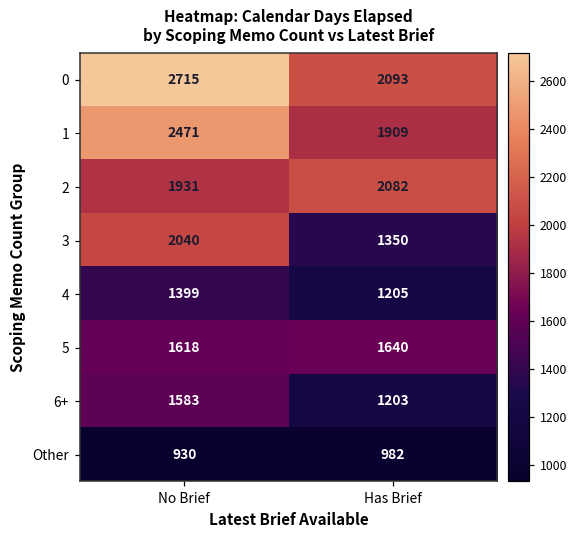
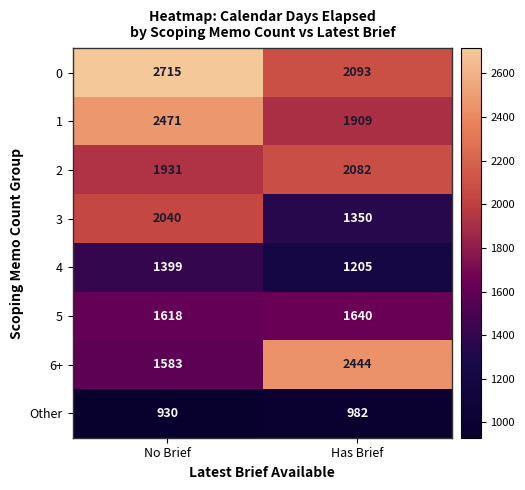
6+, Has Brief: 1203 -> 2444
